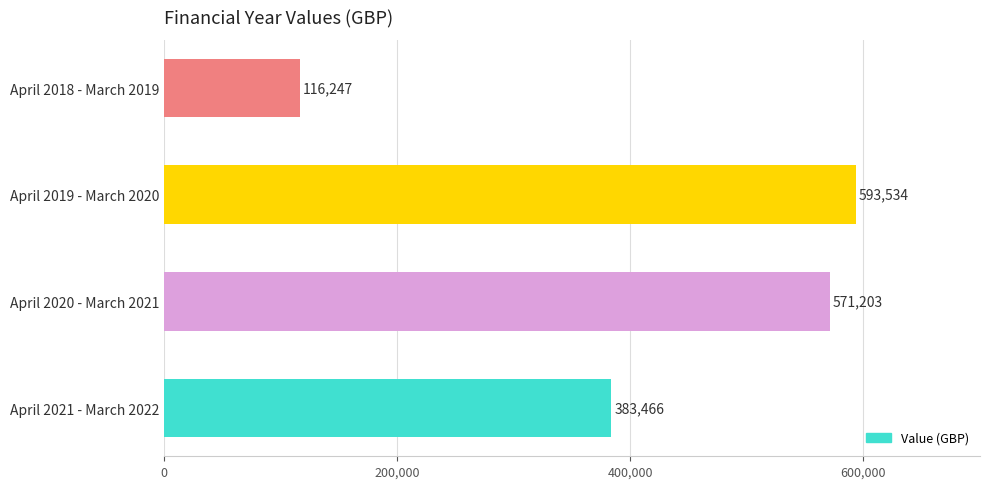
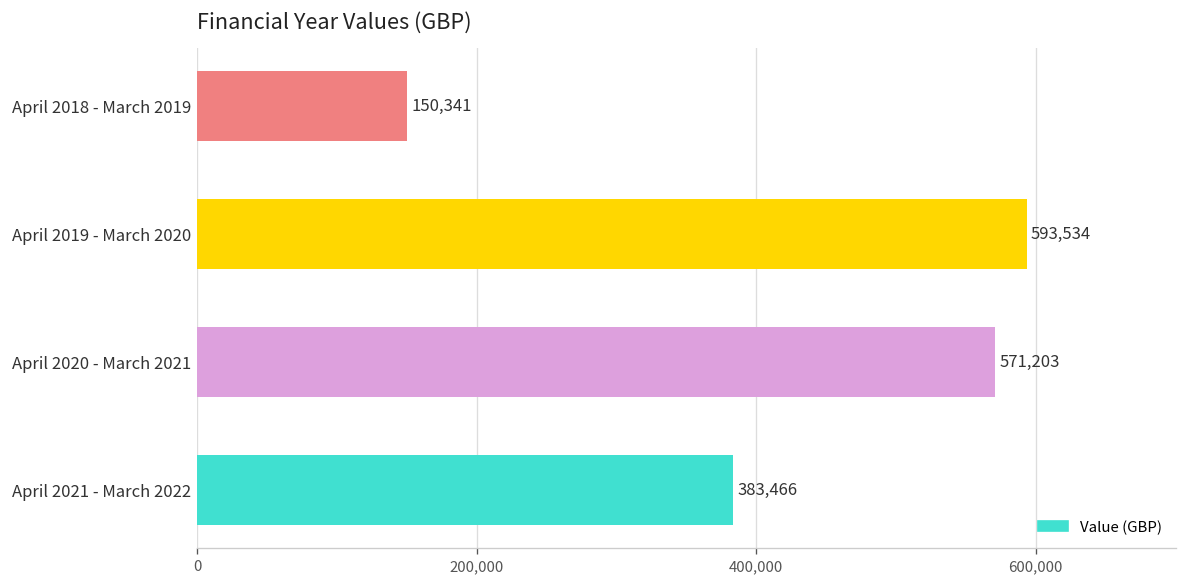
April 2018 - March 2019: 116,247 -> 150,341
